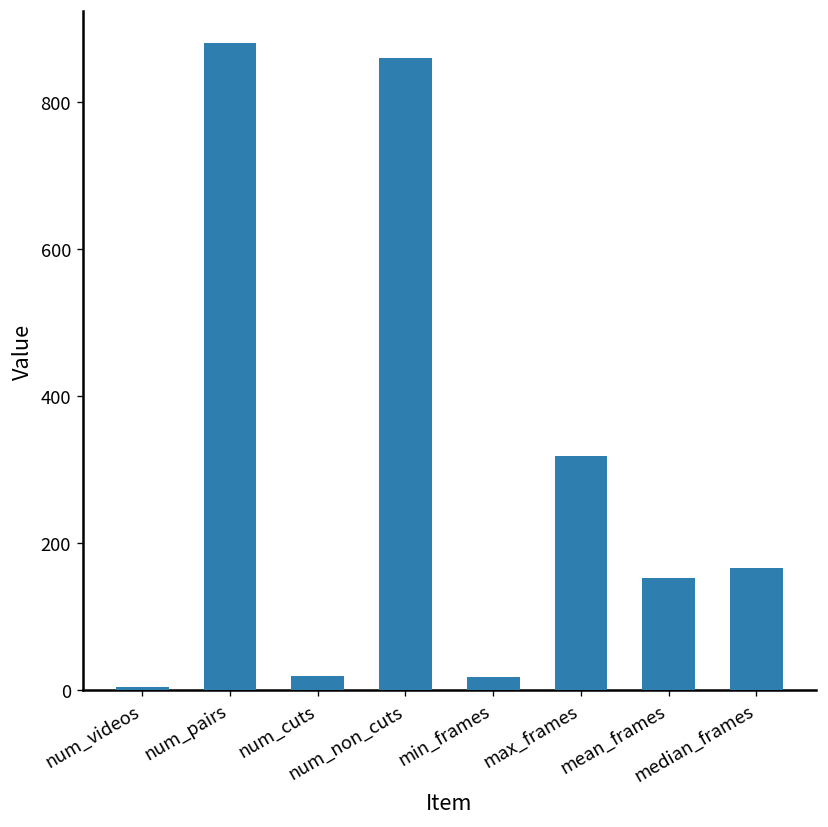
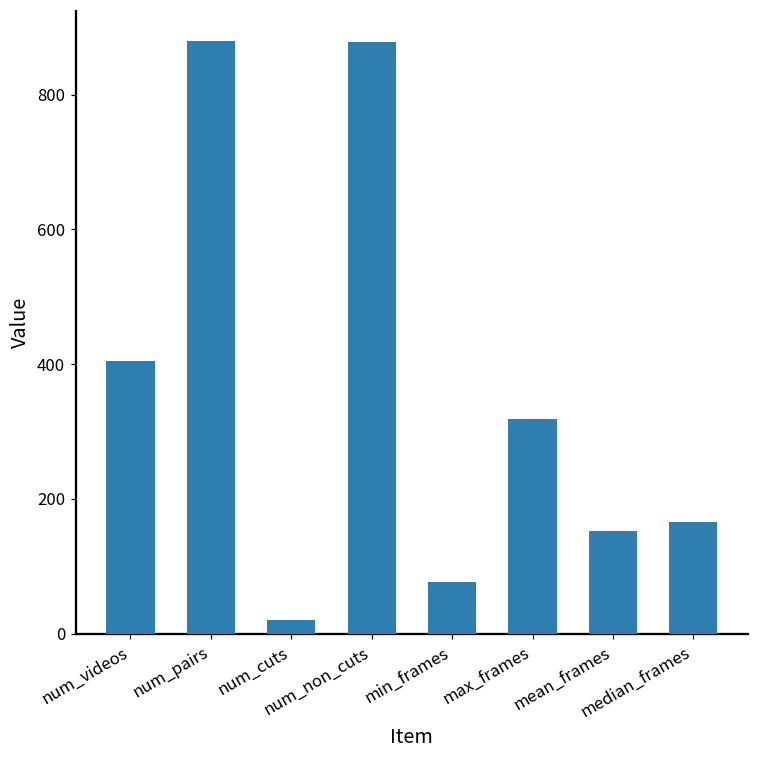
num_videos: 10 -> 400
num_non_cuts: 860 -> 880
min_frames: 20 -> 80
